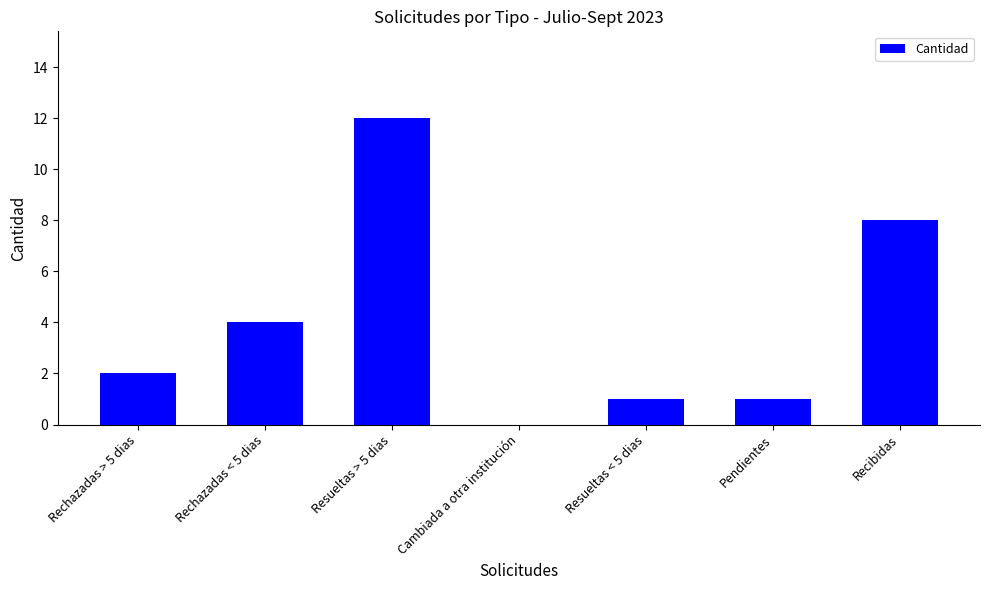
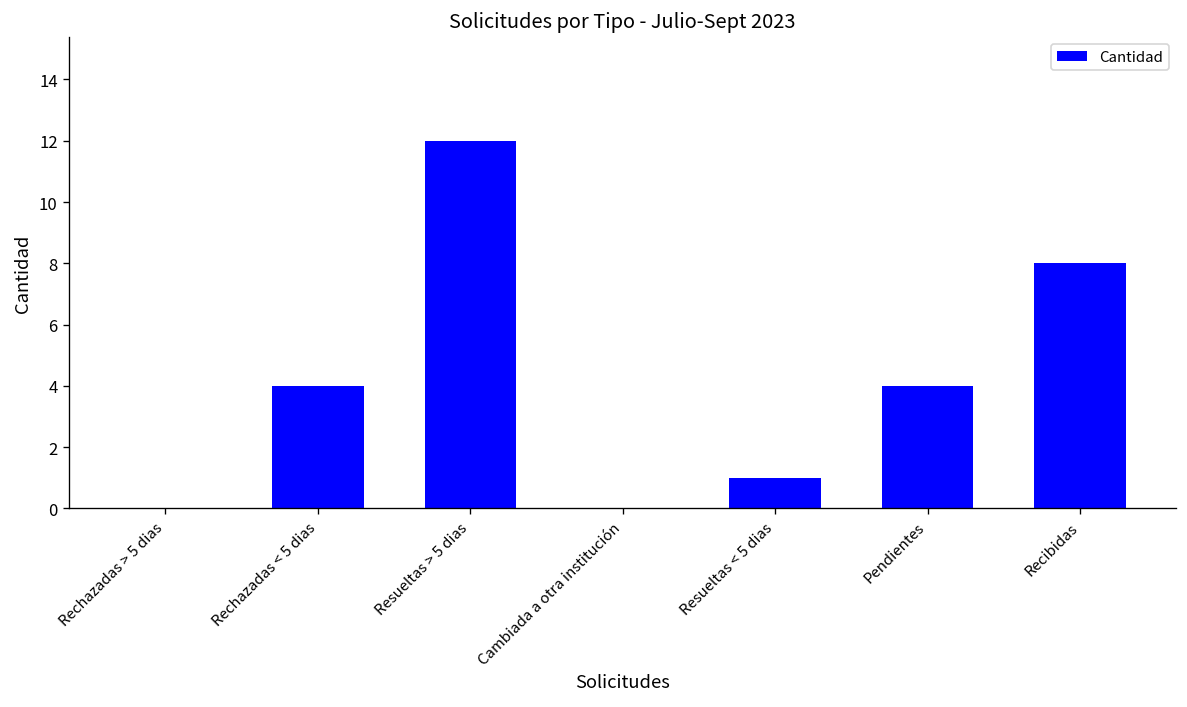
Rechazadas > 5 dias: 2 -> 0
Pendientes: 1 -> 4
